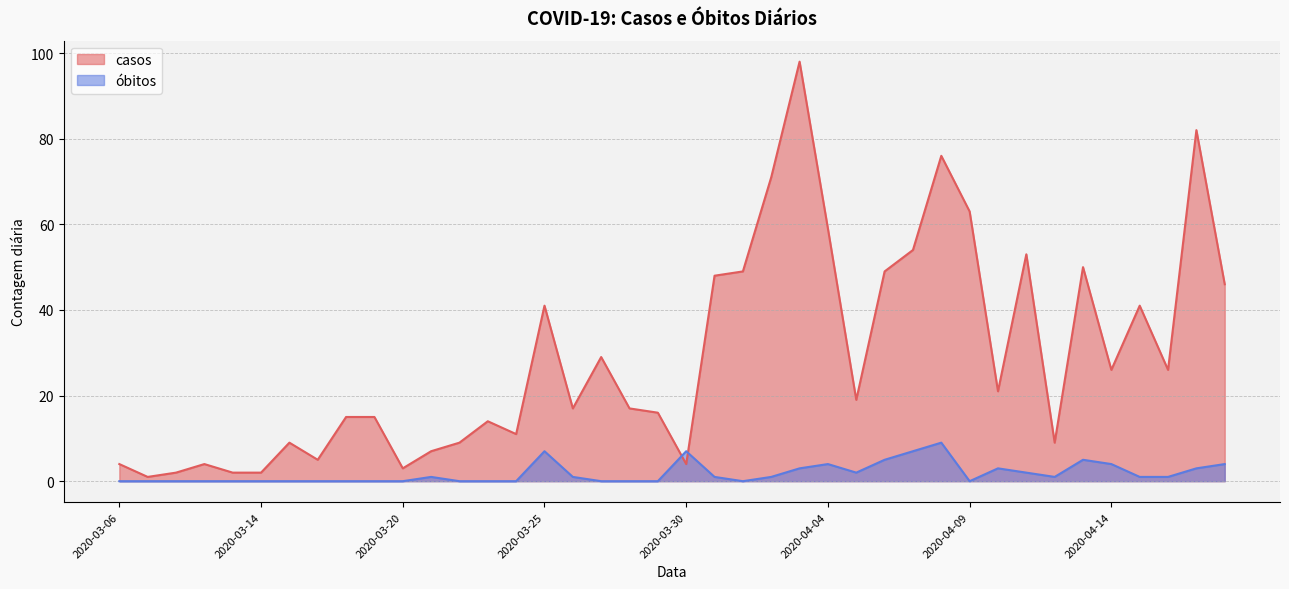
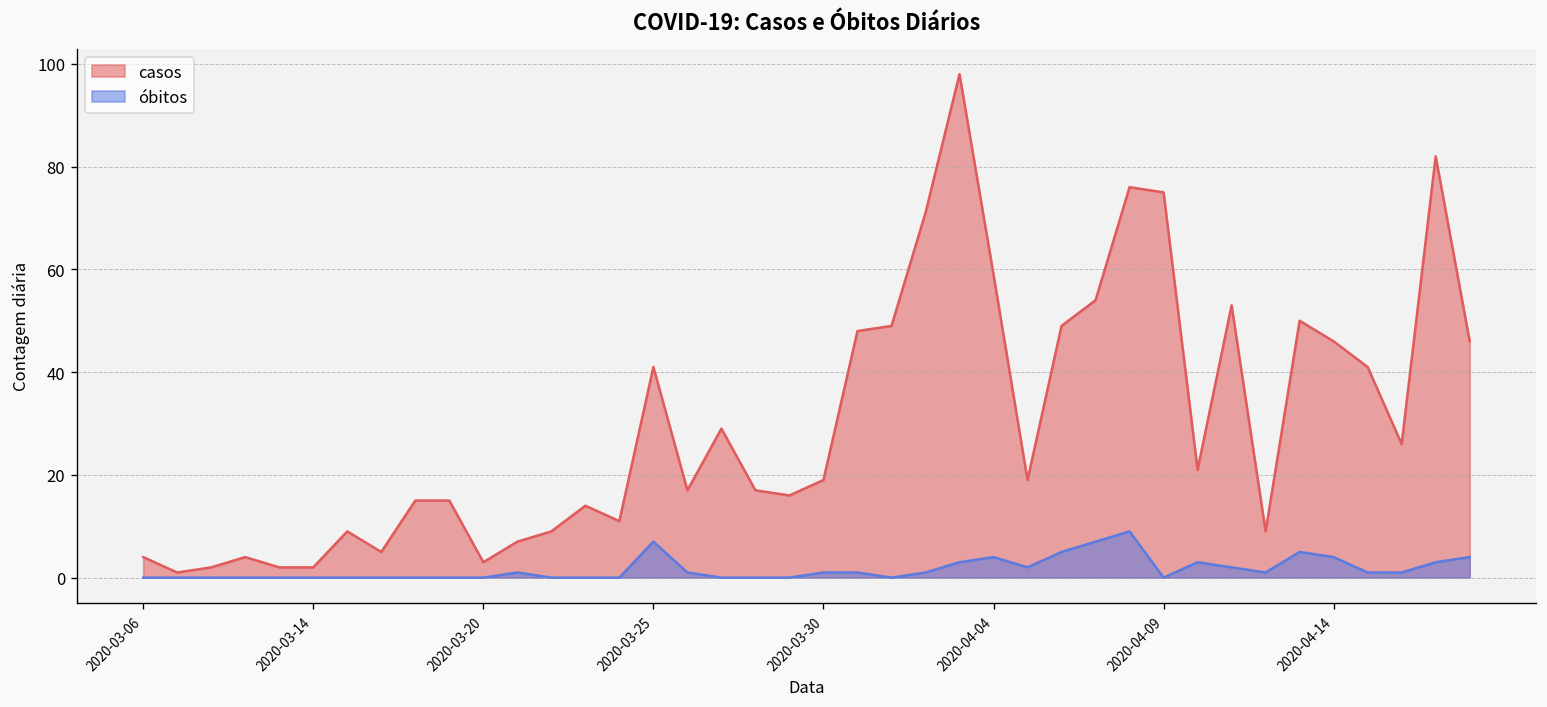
casos, 2020-03-30: 4 -> 19
óbitos, 2020-03-30: 7 -> 1
casos, 2020-04-09: 63 -> 75
casos, 2020-04-14: 26 -> 46
